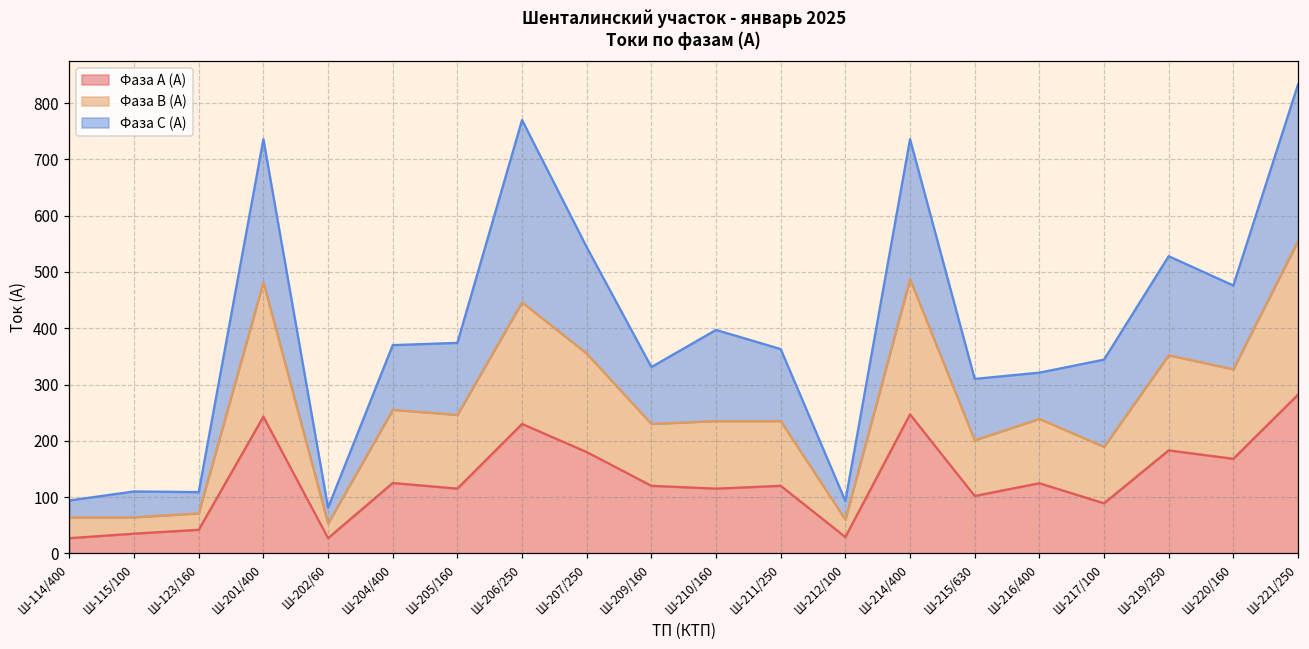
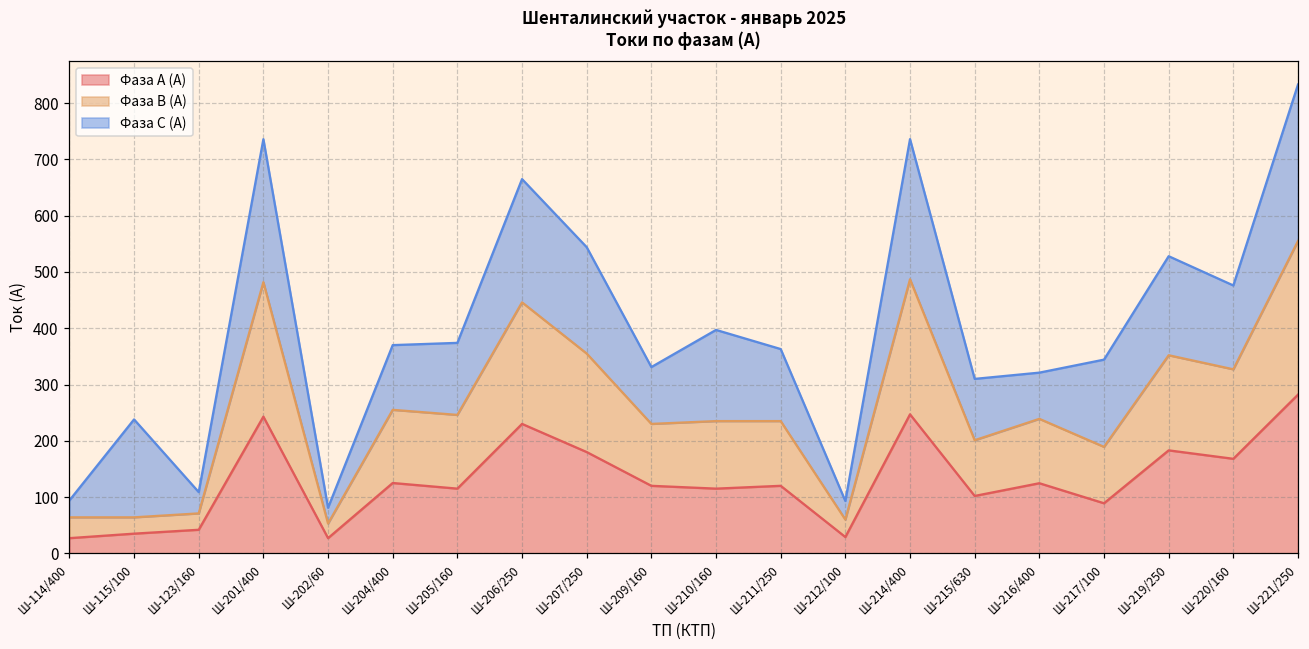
Фаза С (А), Ш-115/100: 50 -> 170
Фаза С (А), Ш-206/250: 320 -> 220
